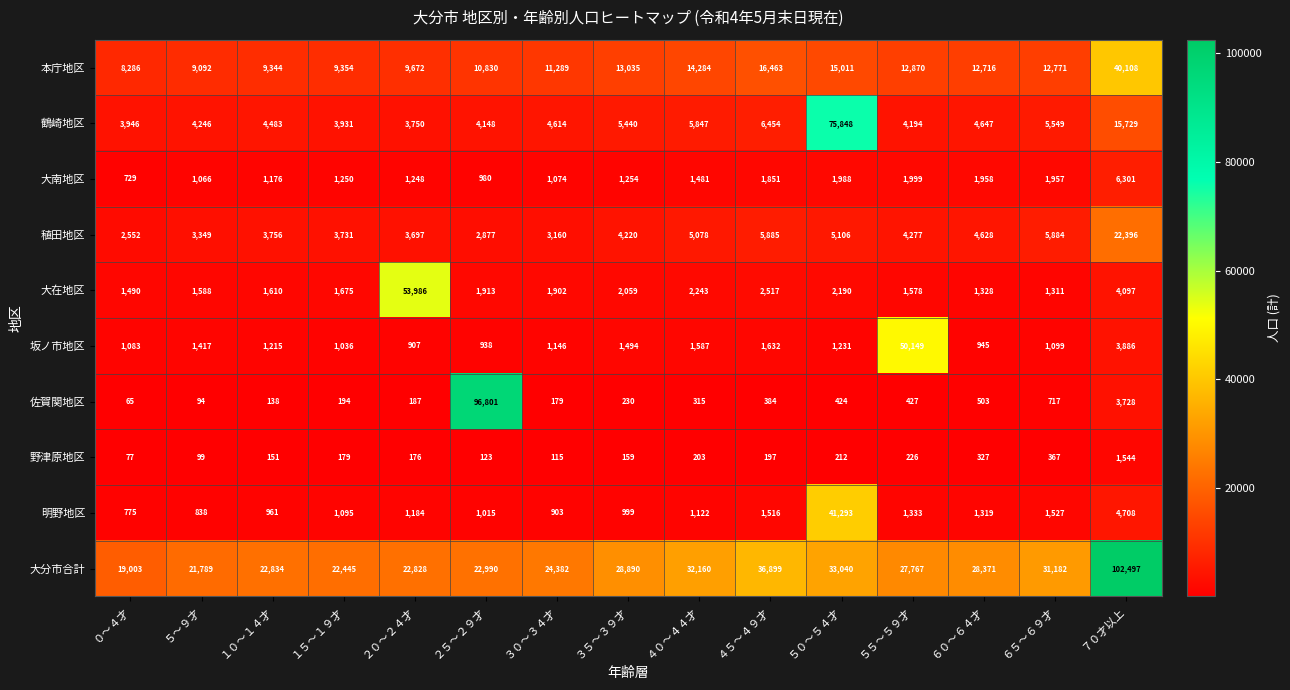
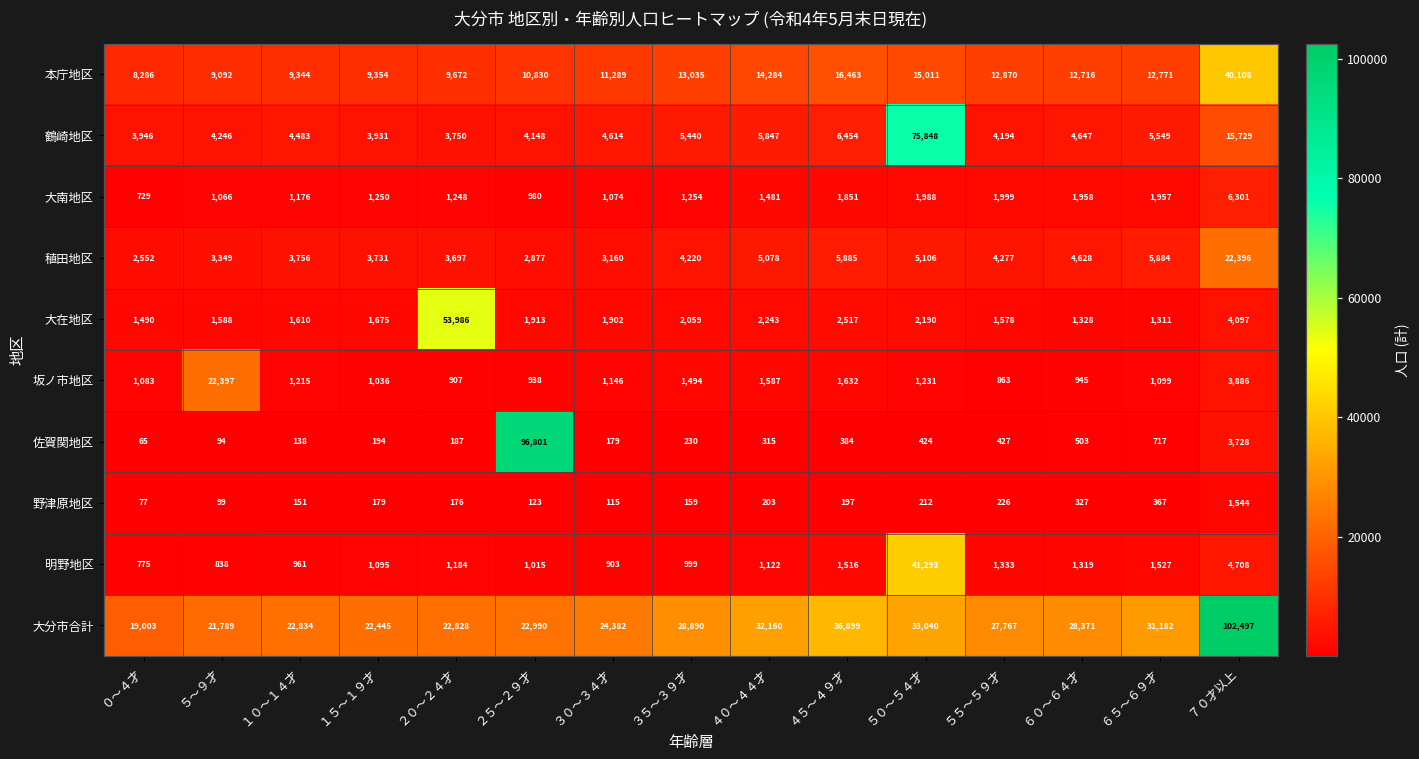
坂ノ市地区, ５～９才: 1,417 -> 22,397
坂ノ市地区, ５５～５９才: 50,149 -> 863
